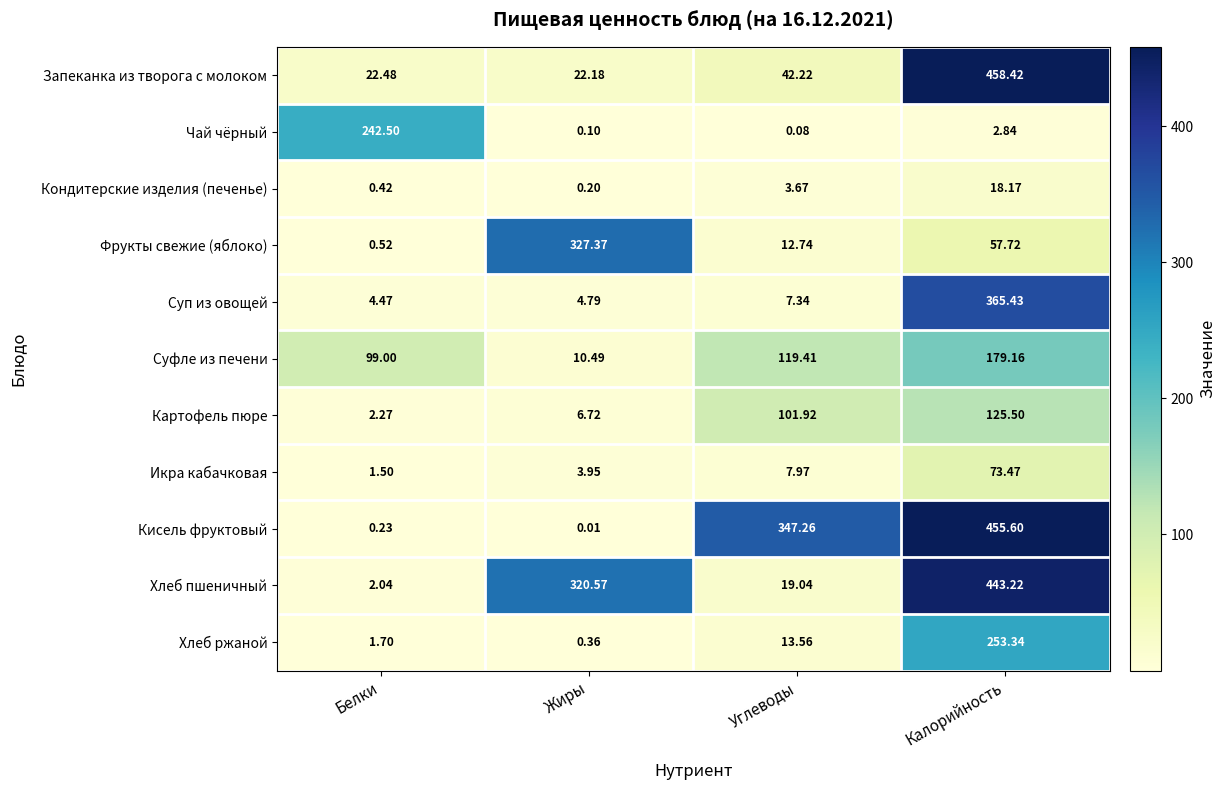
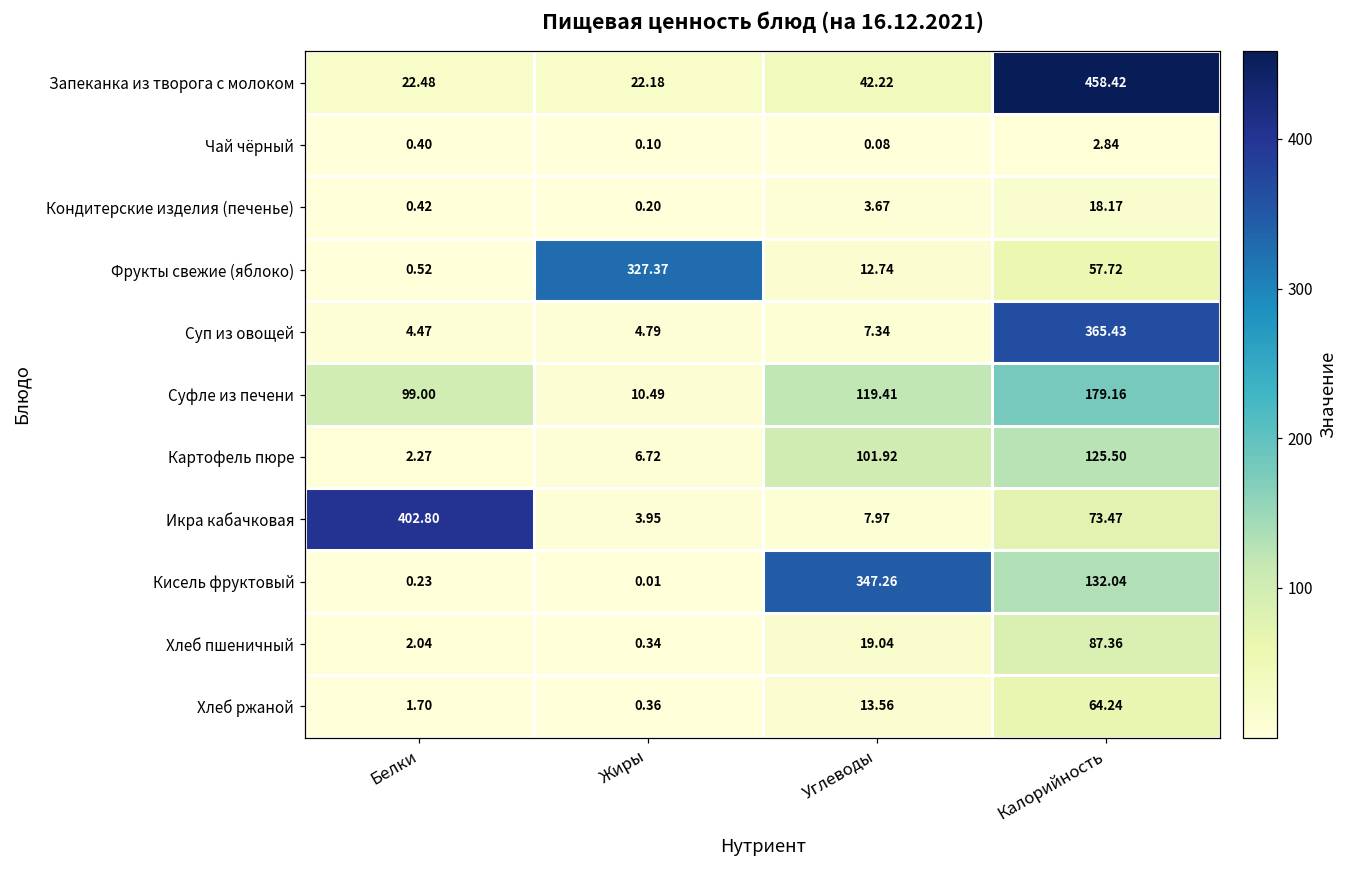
Чай чёрный, Белки: 242.50 -> 0.40
Икра кабачковая, Белки: 1.50 -> 402.80
Кисель фруктовый, Калорийность: 455.60 -> 132.04
Хлеб пшеничный, Жиры: 320.57 -> 0.34
Хлеб пшеничный, Калорийность: 443.22 -> 87.36
Хлеб ржаной, Калорийность: 253.34 -> 64.24
